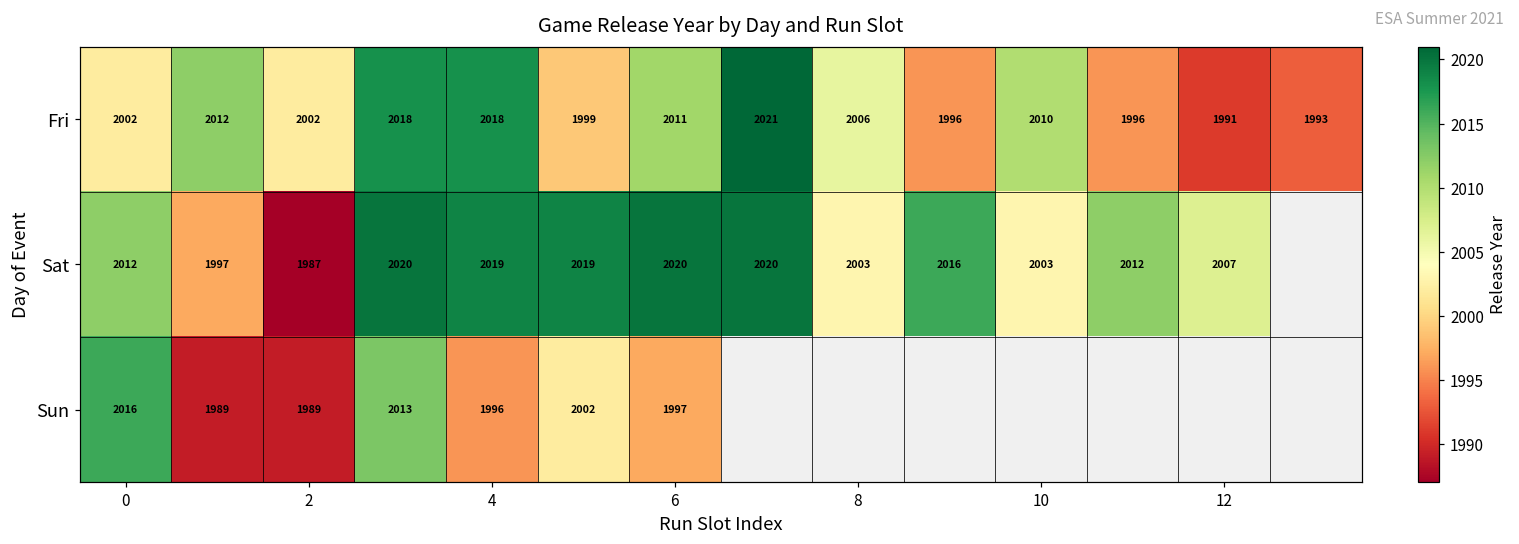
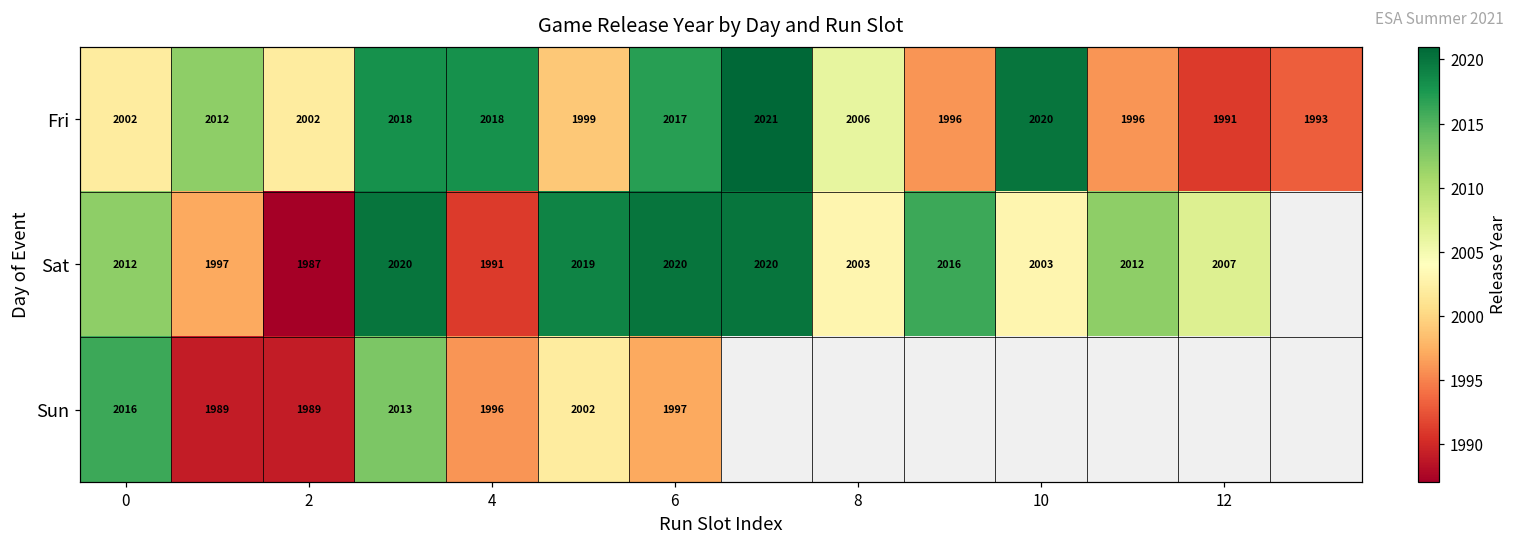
Fri, 6: 2011 -> 2017
Fri, 10: 2010 -> 2020
Sat, 4: 2019 -> 1991
